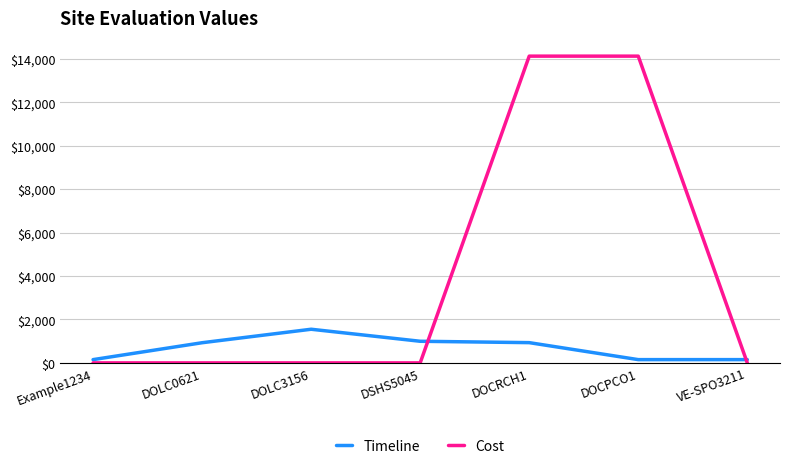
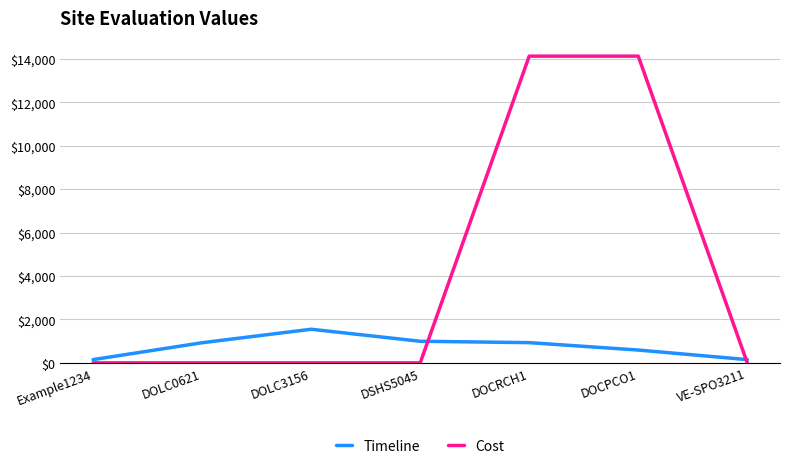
Timeline, DOCPCO1: $200 -> $600
